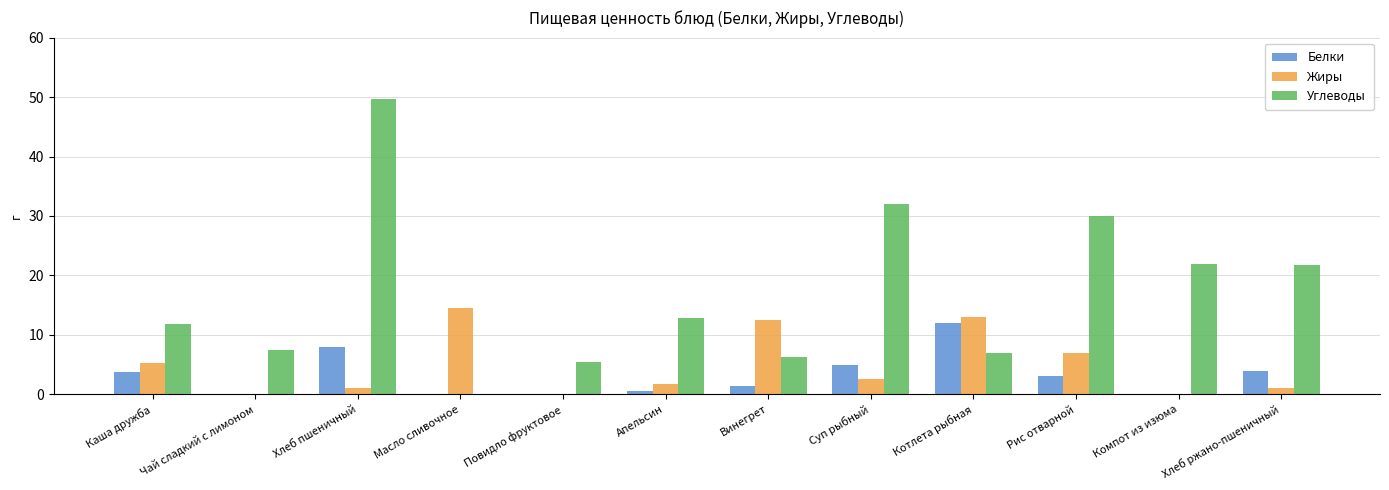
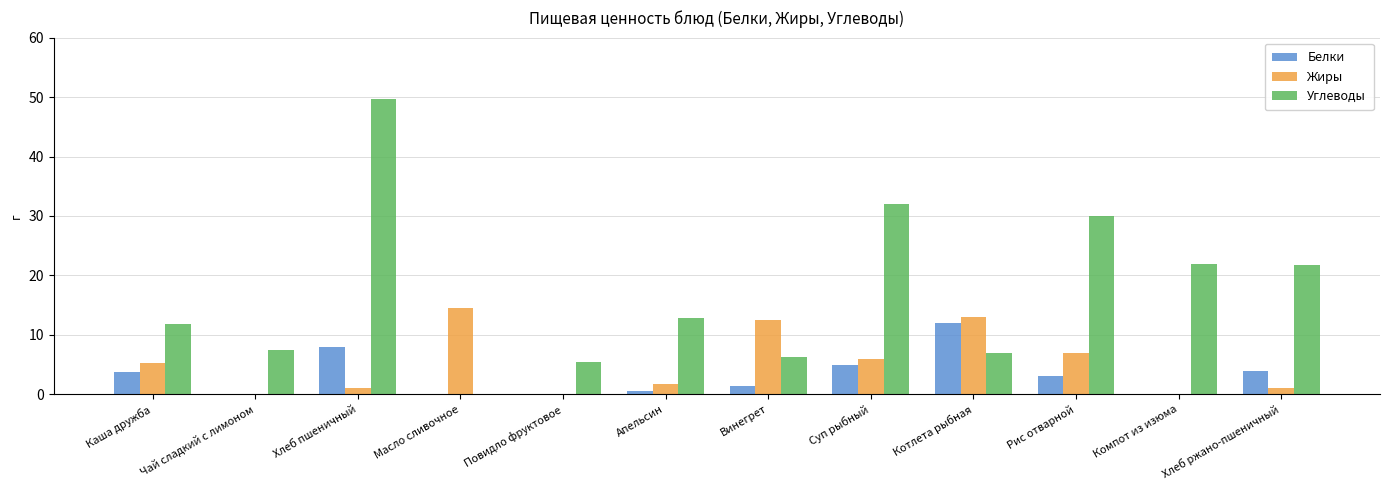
Жиры, Суп рыбный: 3 -> 6
